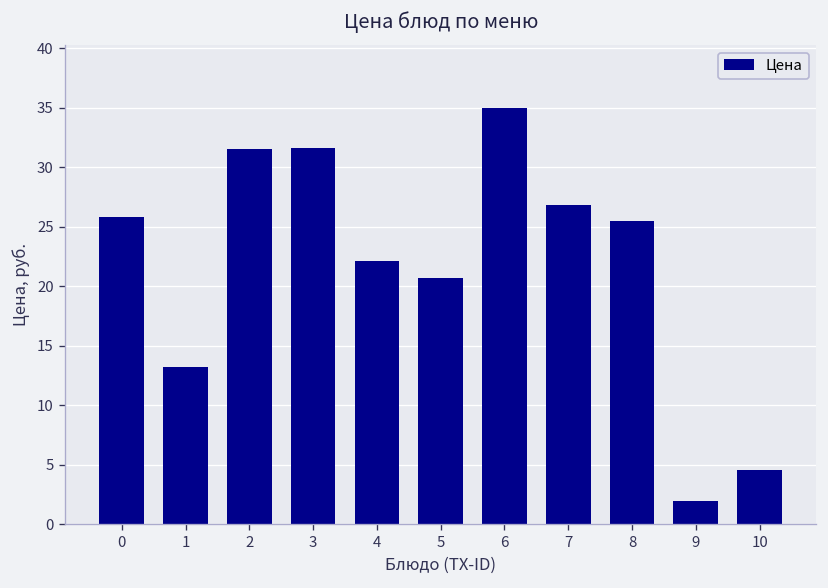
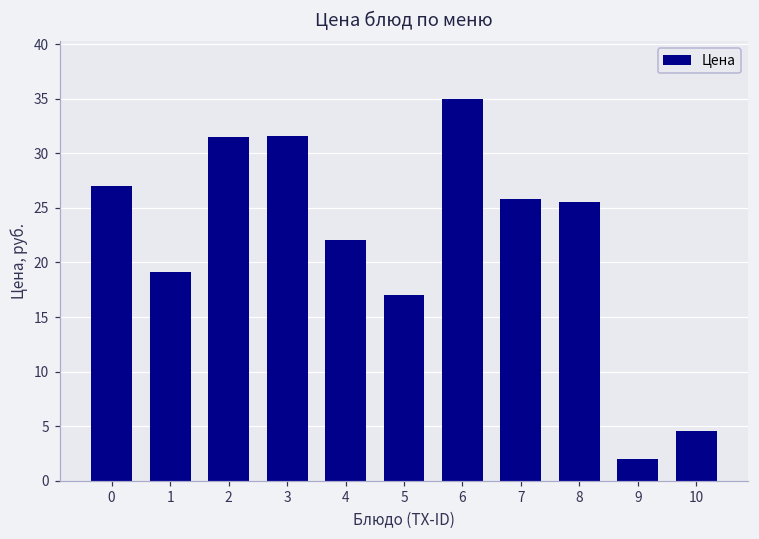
0: 26 -> 27
1: 13 -> 19
5: 21 -> 17
7: 27 -> 26
